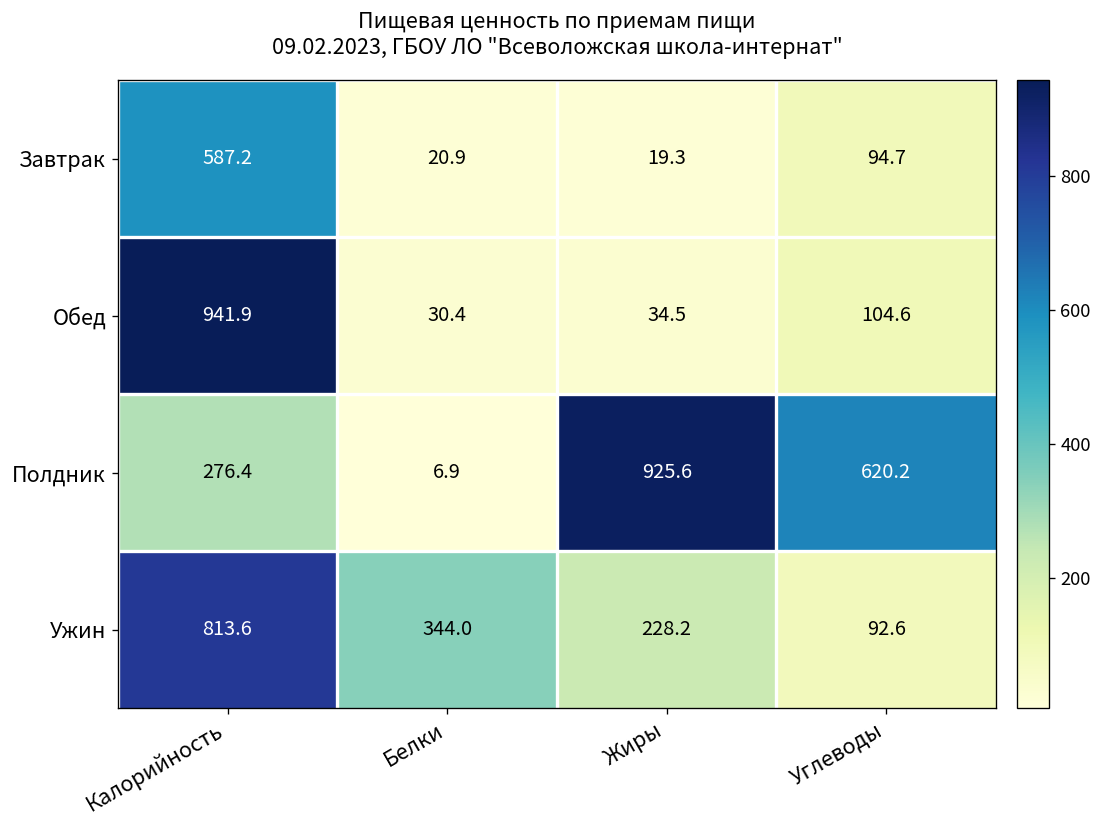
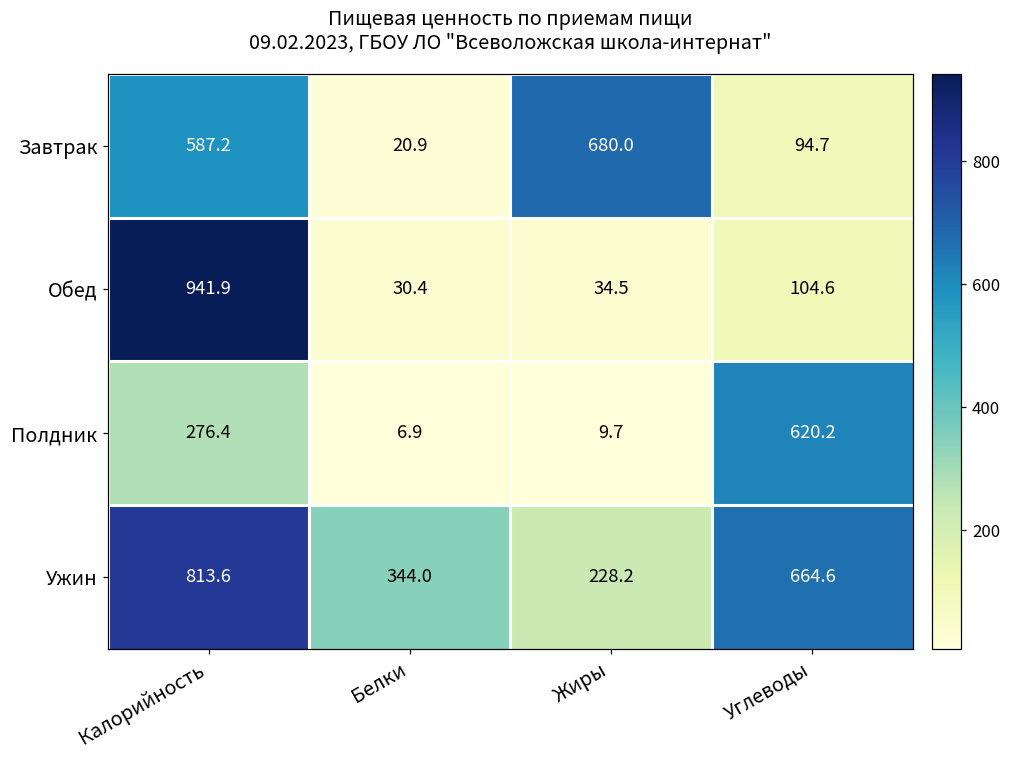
Завтрак, Жиры: 19.3 -> 680.0
Полдник, Жиры: 925.6 -> 9.7
Ужин, Углеводы: 92.6 -> 664.6
